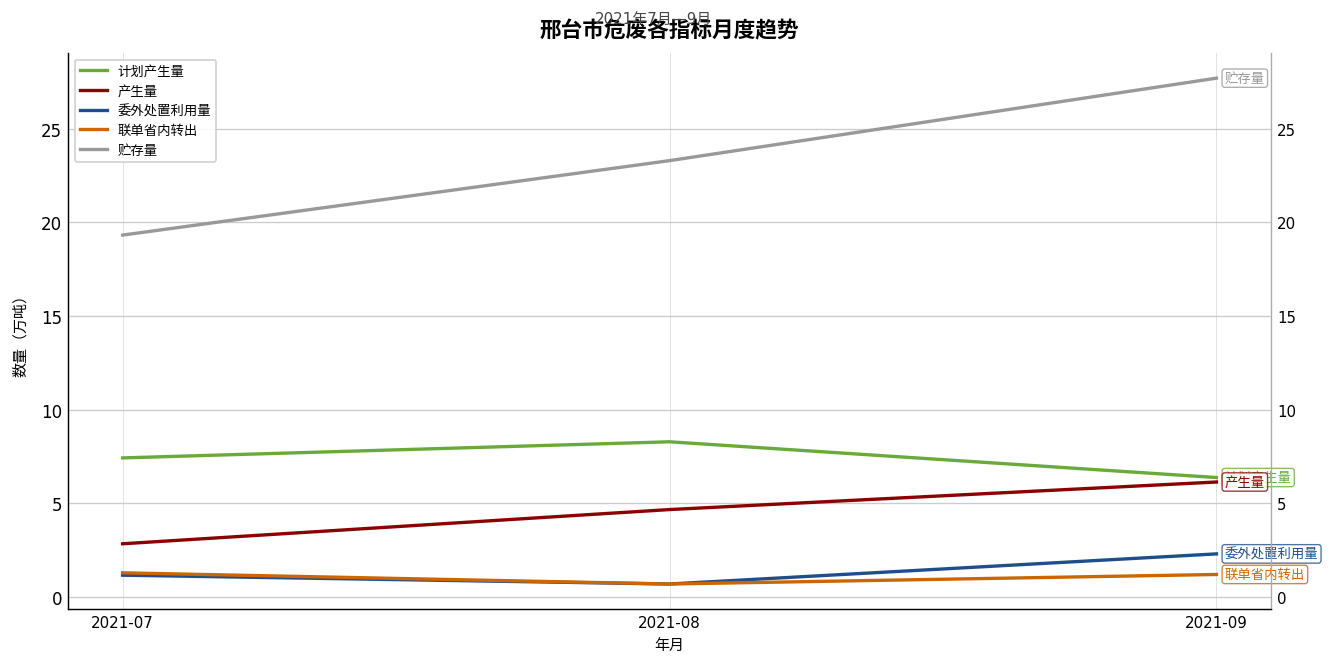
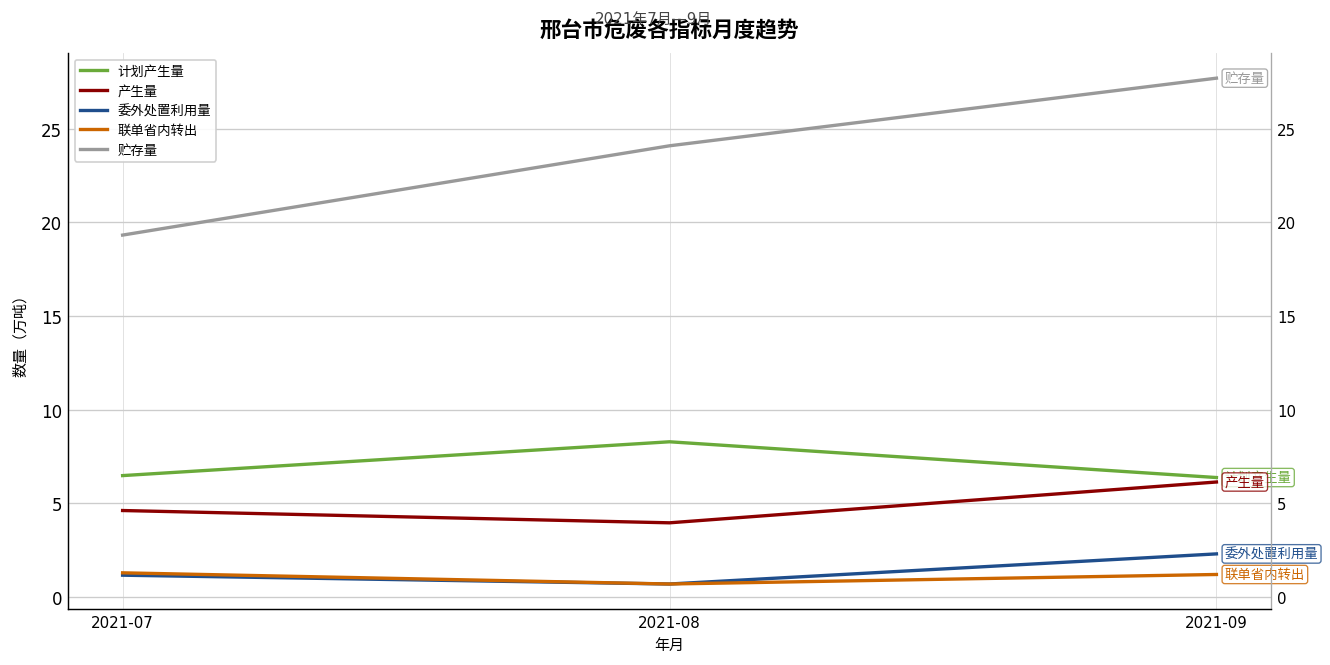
计划产生量, 2021-07: 7.4 -> 6.5
产生量, 2021-07: 2.8 -> 4.6
产生量, 2021-08: 4.7 -> 3.9
贮存量, 2021-08: 23.3 -> 24.1
